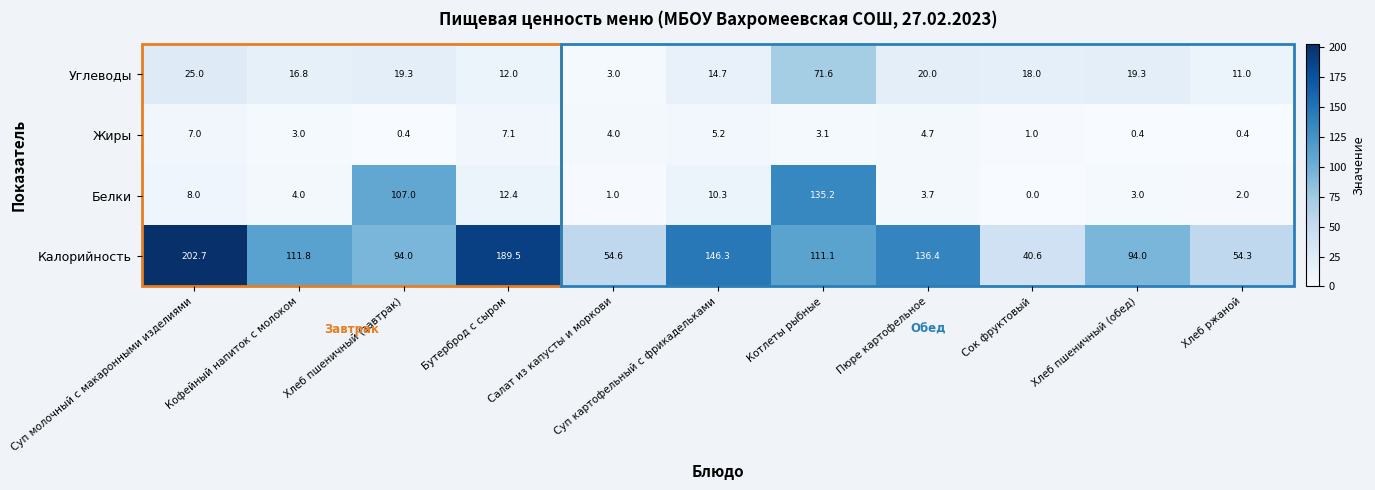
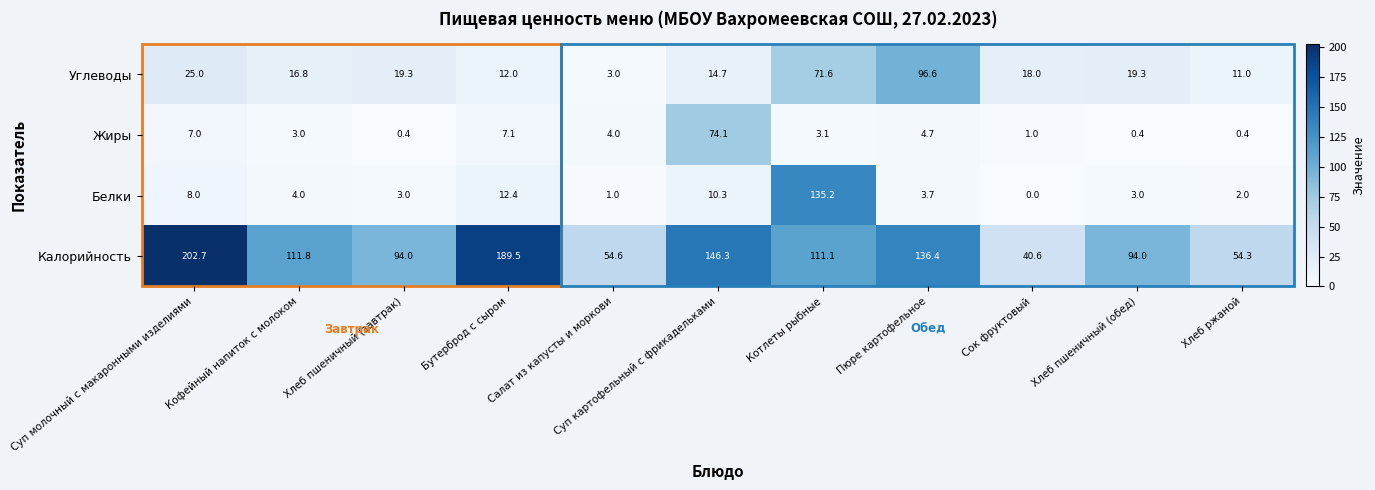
Углеводы, Пюре картофельное: 20.0 -> 96.6
Жиры, Суп картофельный с фрикадельками: 5.2 -> 74.1
Белки, Хлеб пшеничный (завтрак): 107.0 -> 3.0
